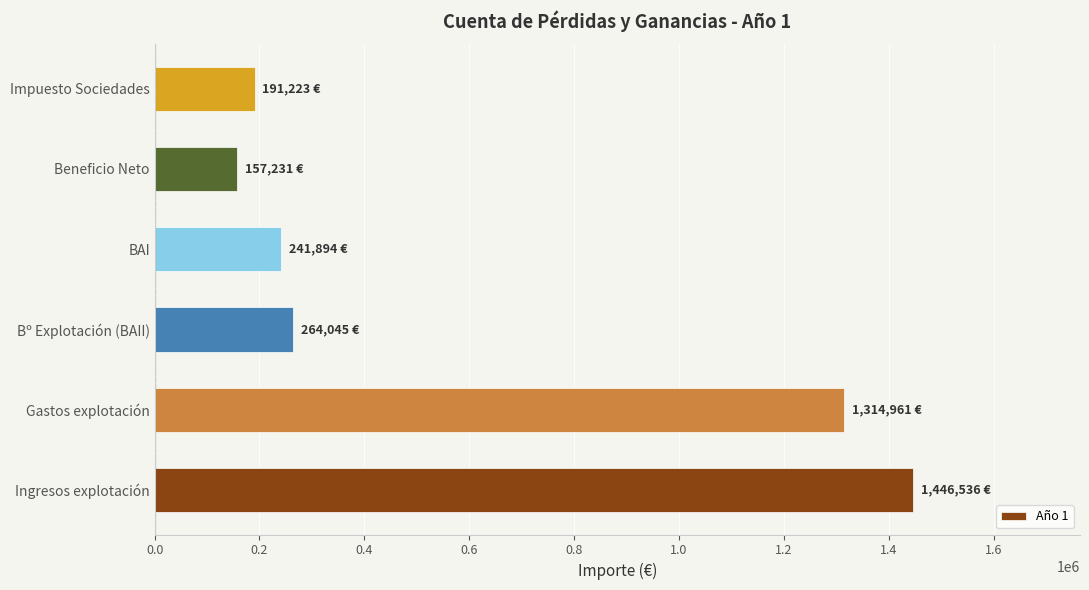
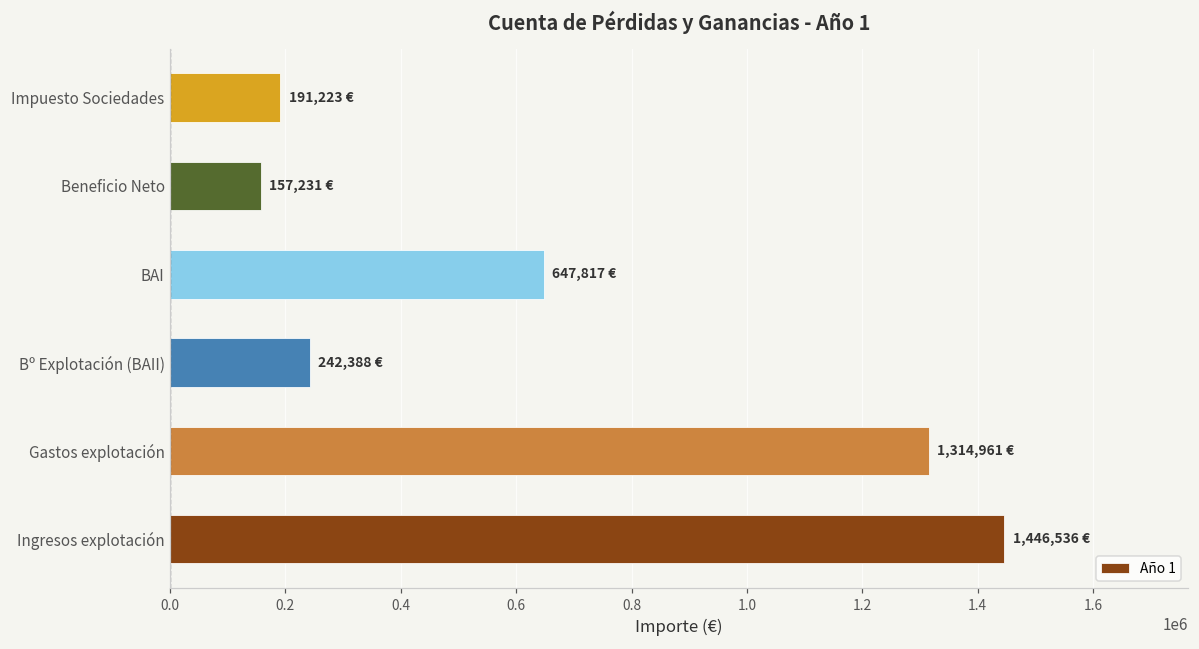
BAI: 241,894 -> 647,817
Bº Explotación (BAII): 264,045 -> 242,388
